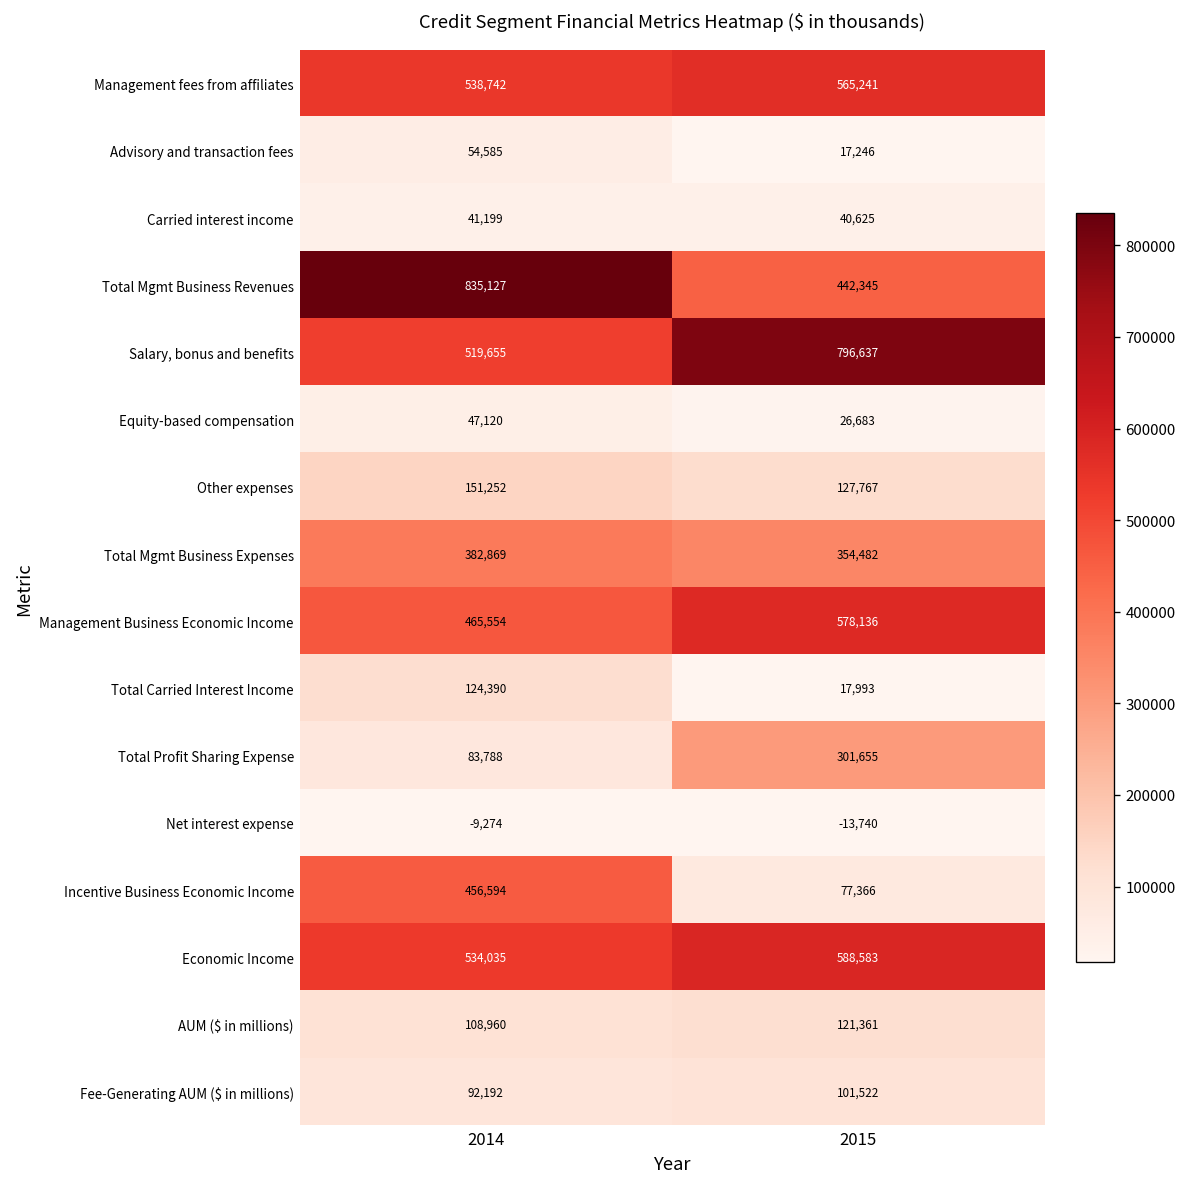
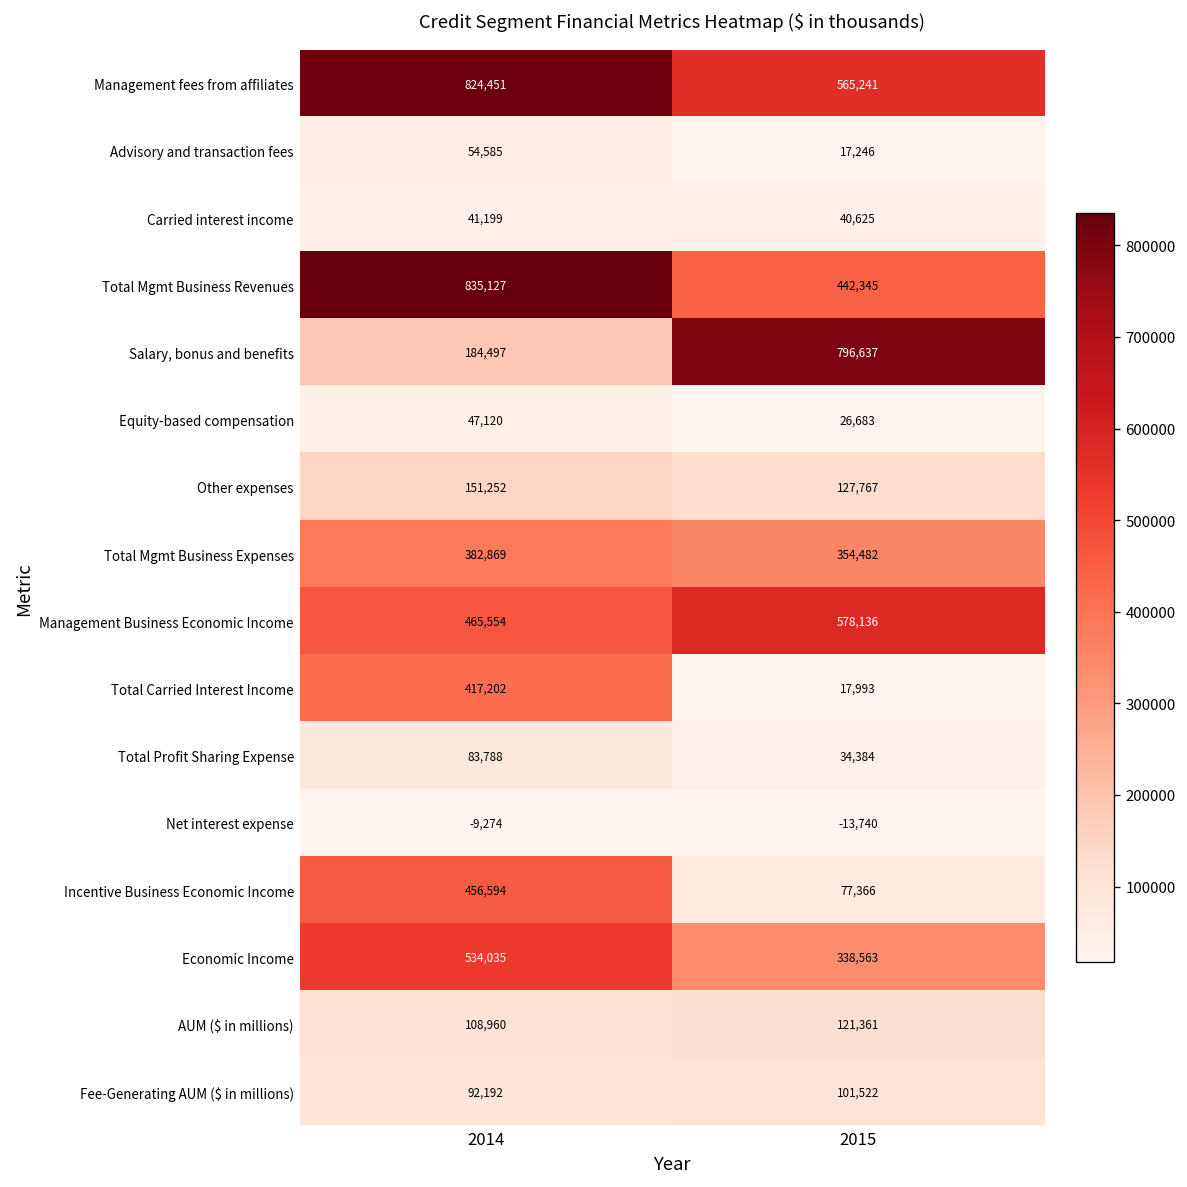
Management fees from affiliates, 2014: 538,742 -> 824,451
Salary, bonus and benefits, 2014: 519,655 -> 184,497
Total Carried Interest Income, 2014: 124,390 -> 417,202
Total Profit Sharing Expense, 2015: 301,655 -> 34,384
Economic Income, 2015: 588,583 -> 338,563
